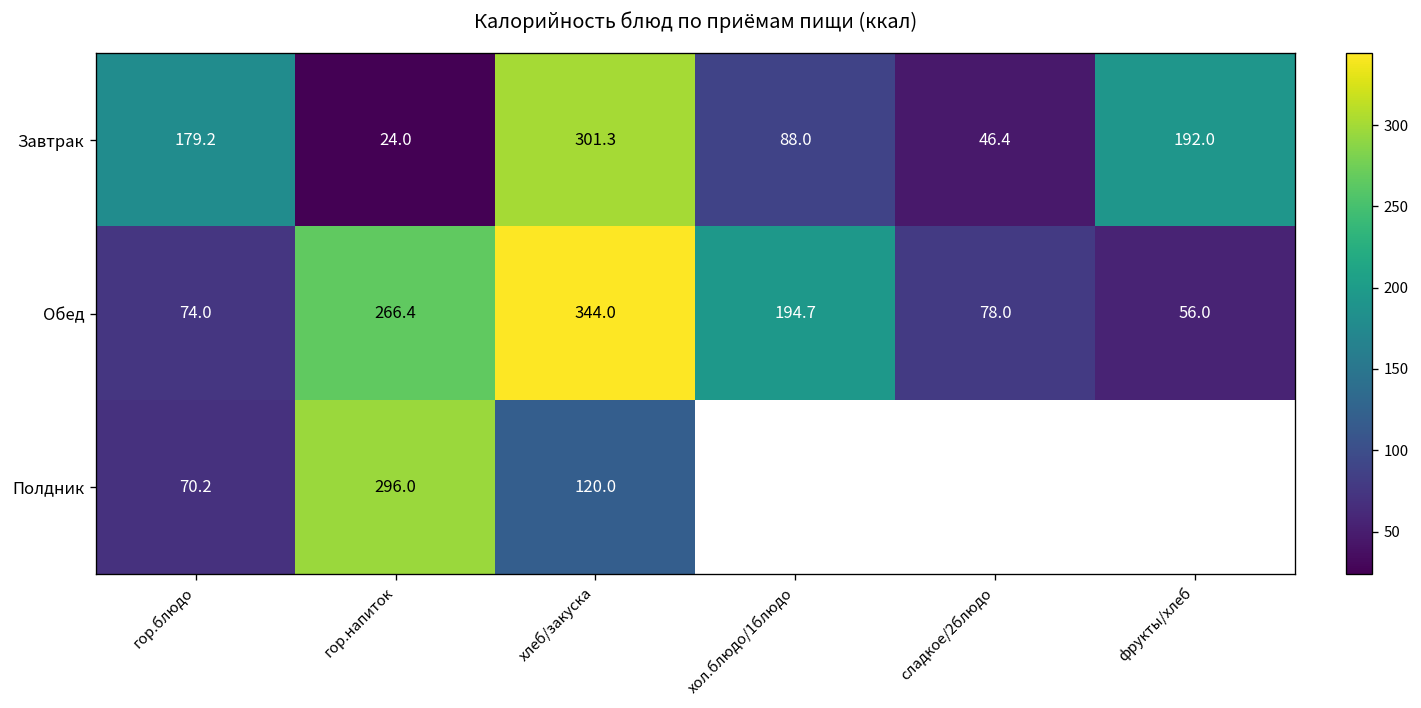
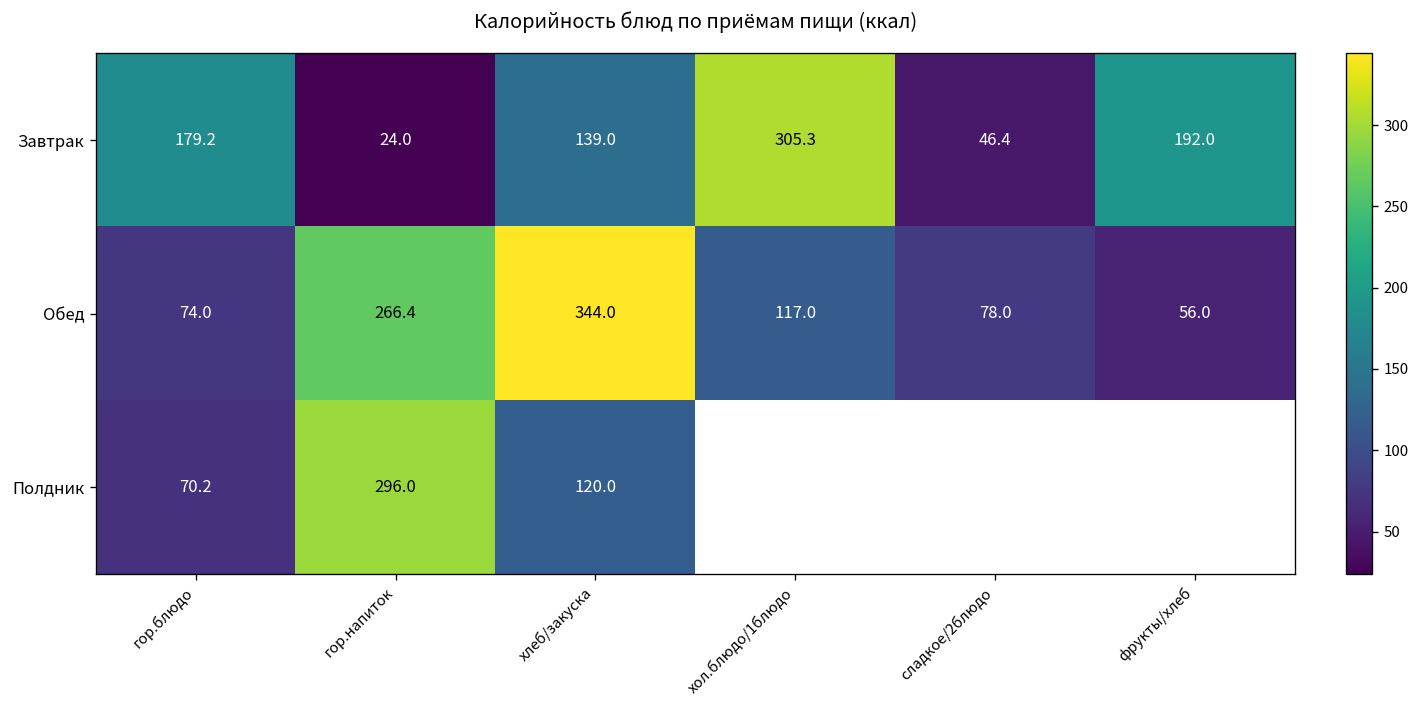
Завтрак, хлеб/закуска: 301.3 -> 139.0
Завтрак, хол.блюдо/1блюдо: 88.0 -> 305.3
Обед, хол.блюдо/1блюдо: 194.7 -> 117.0
